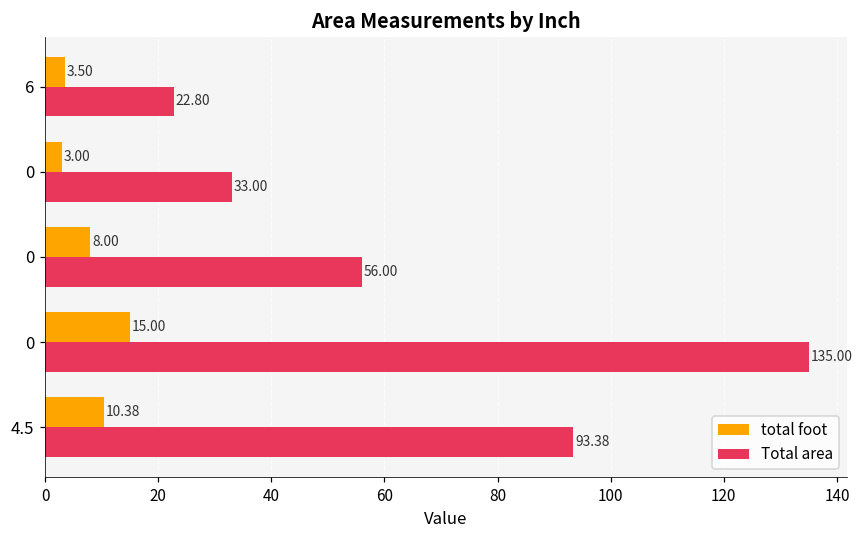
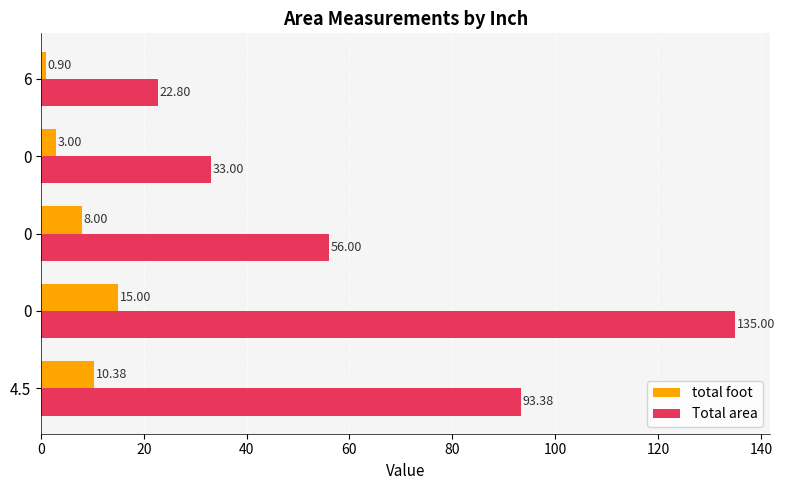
total foot, 6: 3.50 -> 0.90
